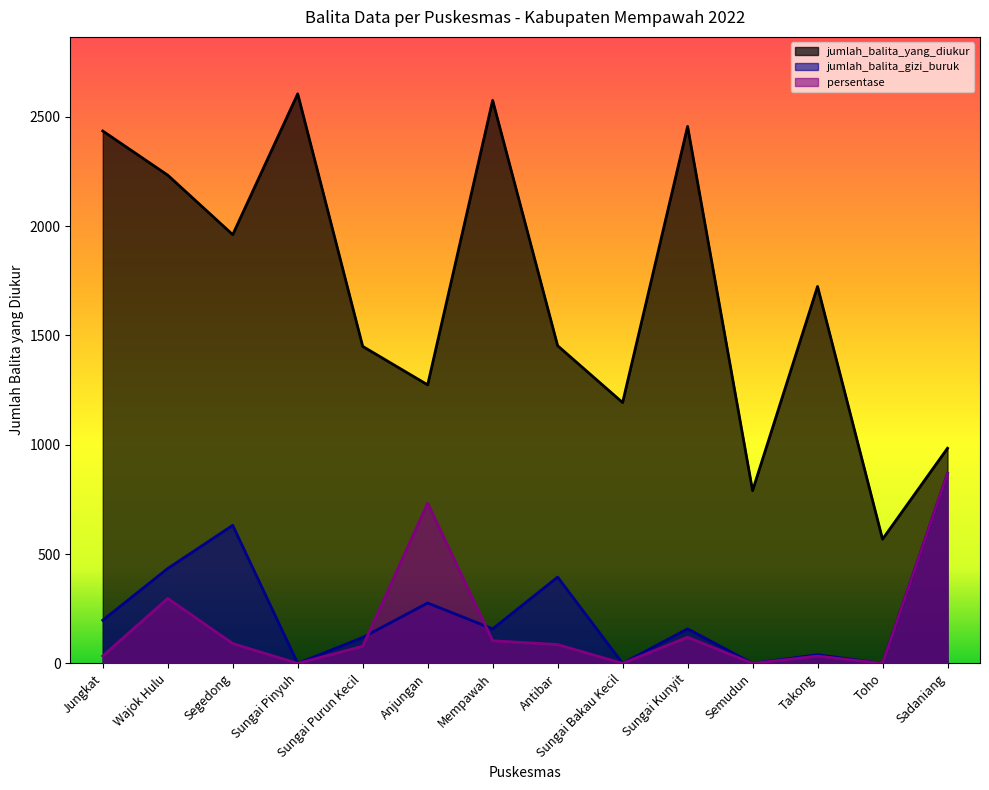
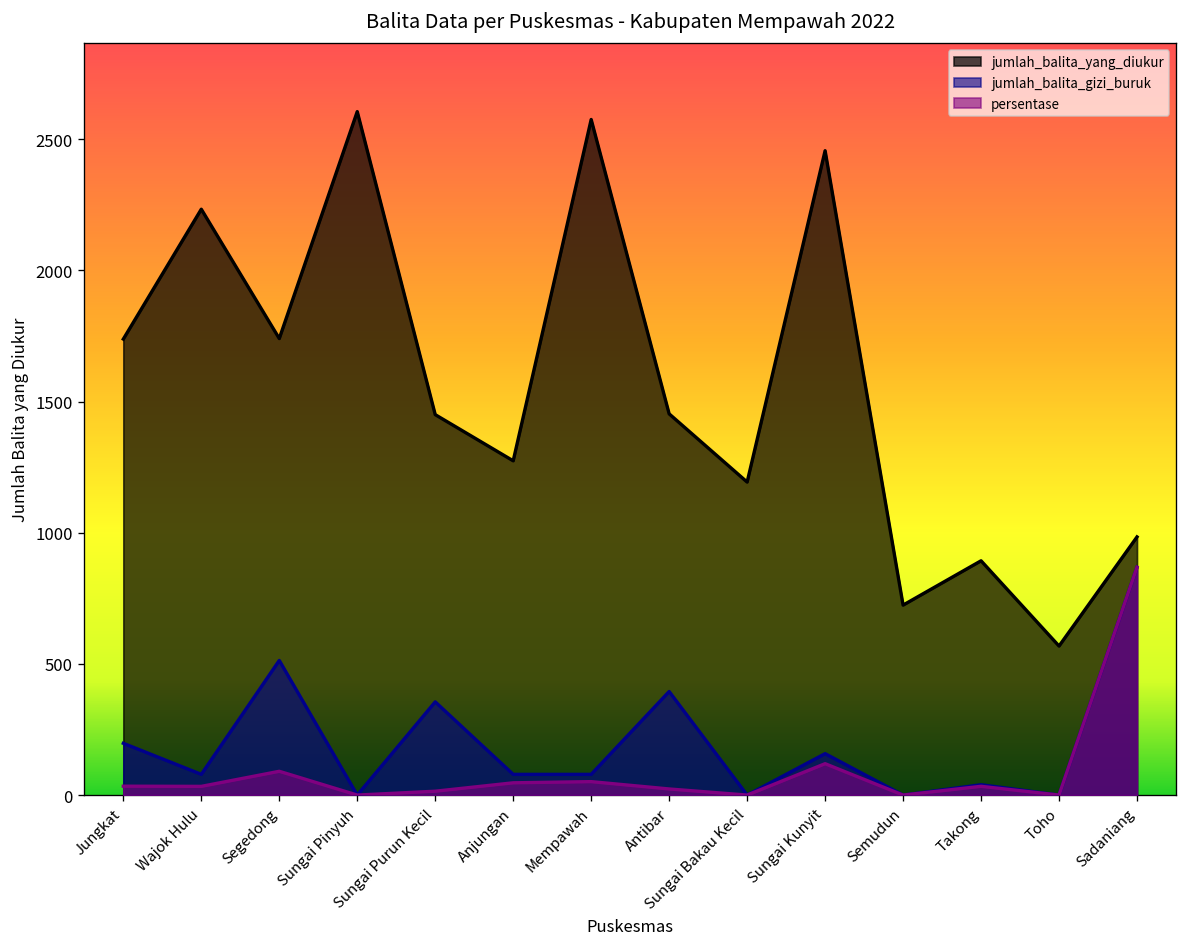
jumlah_balita_yang_diukur, Jungkat: 2440 -> 1740
jumlah_balita_gizi_buruk, Wajok Hulu: 430 -> 80
persentase, Wajok Hulu: 300 -> 30
jumlah_balita_yang_diukur, Segedong: 1960 -> 1740
jumlah_balita_gizi_buruk, Segedong: 630 -> 510
jumlah_balita_gizi_buruk, Sungai Purun Kecil: 120 -> 360
persentase, Sungai Purun Kecil: 80 -> 10
jumlah_balita_gizi_buruk, Anjungan: 280 -> 80
persentase, Anjungan: 730 -> 50
jumlah_balita_gizi_buruk, Mempawah: 160 -> 80
persentase, Mempawah: 100 -> 50
persentase, Antibar: 90 -> 20
jumlah_balita_yang_diukur, Semudun: 790 -> 720
jumlah_balita_yang_diukur, Takong: 1720 -> 890
